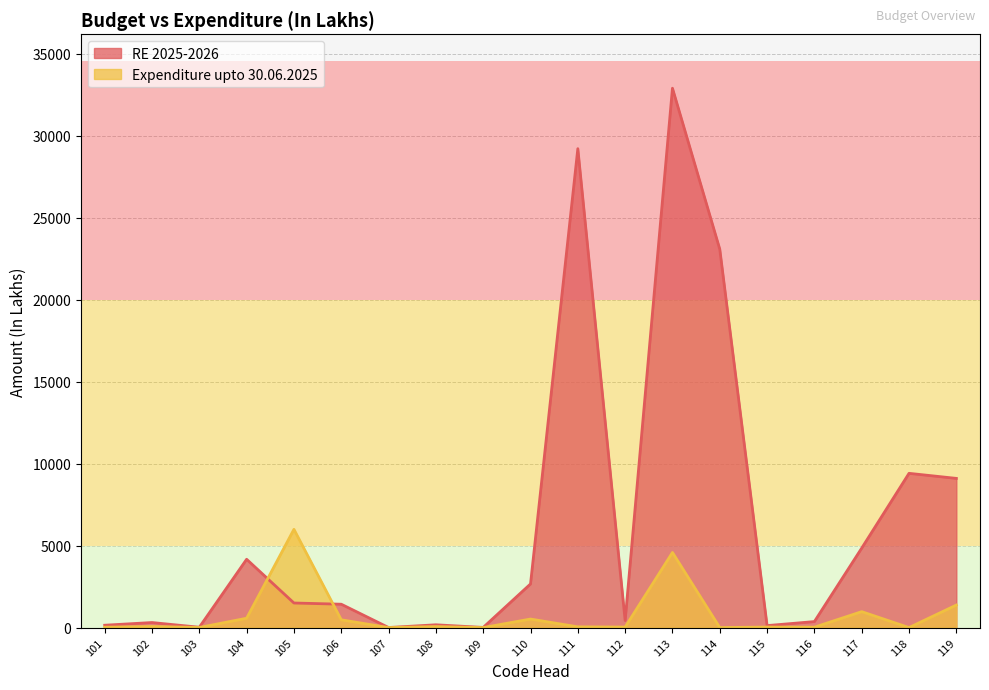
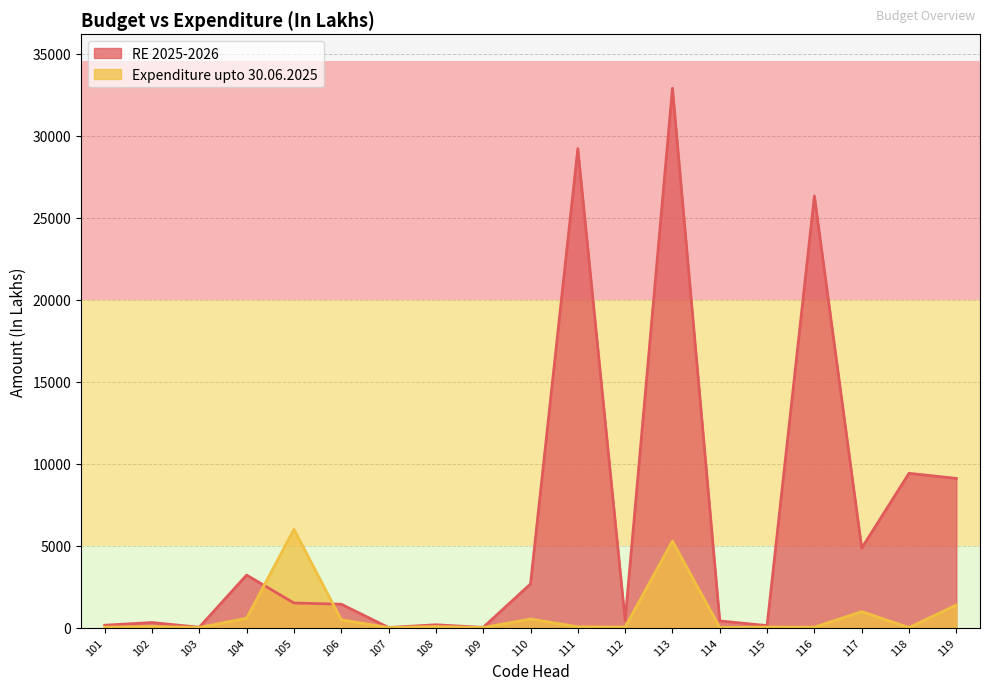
RE 2025-2026, 104: 4200 -> 3200
Expenditure upto 30.06.2025, 113: 4600 -> 5300
RE 2025-2026, 114: 23100 -> 400
RE 2025-2026, 116: 400 -> 26300
